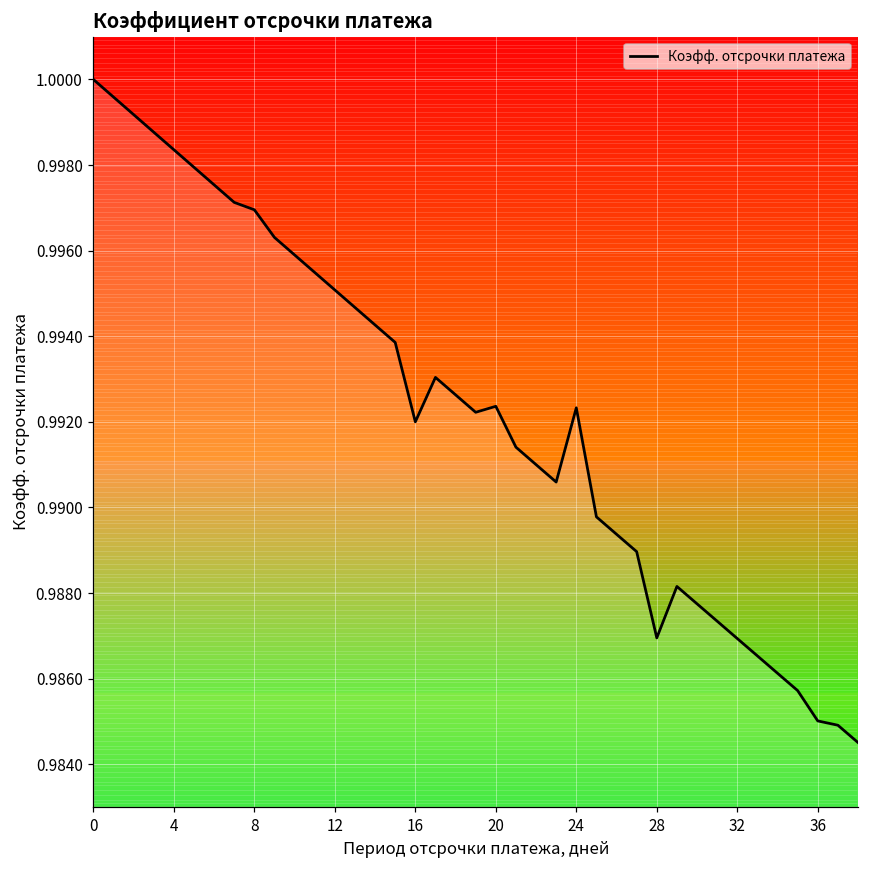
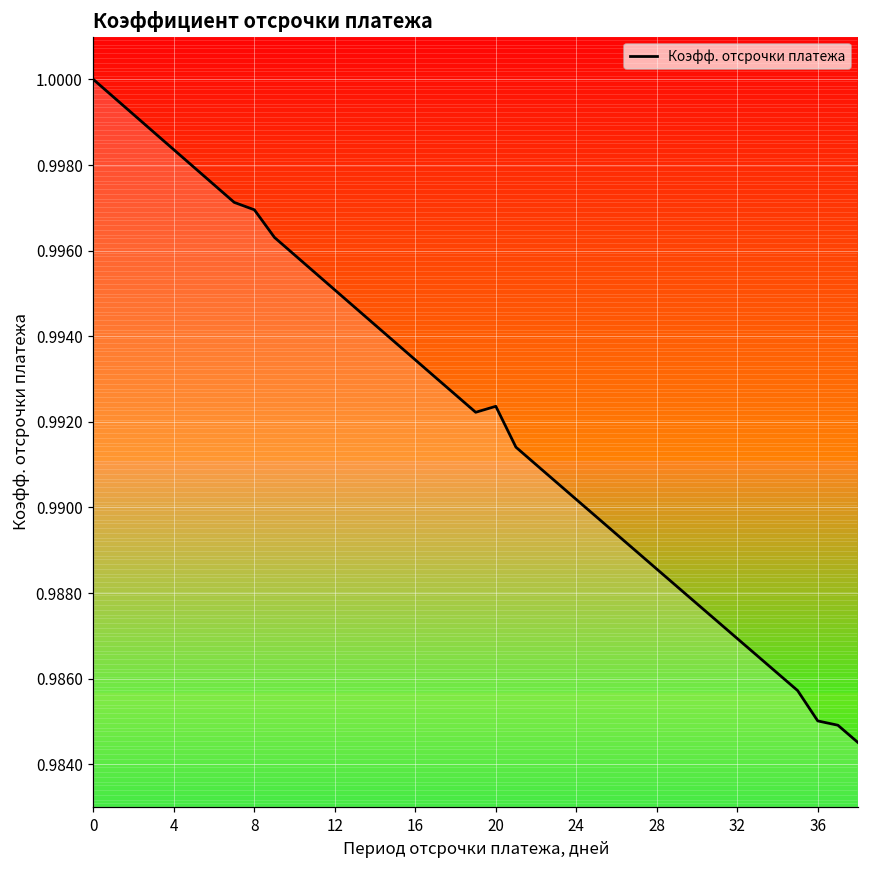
16: 0.9920 -> 0.9934
24: 0.9923 -> 0.9902
28: 0.9870 -> 0.9886
